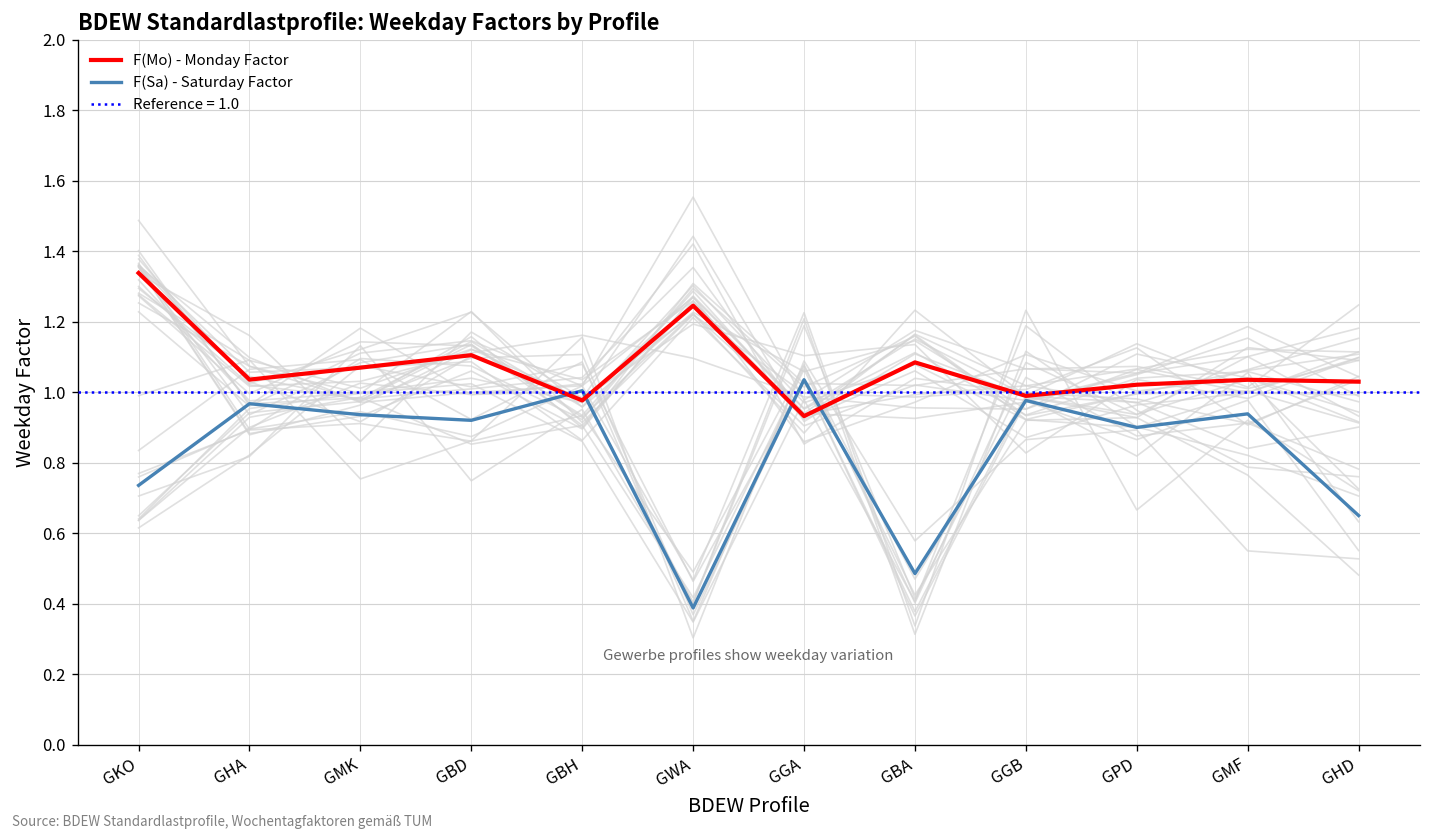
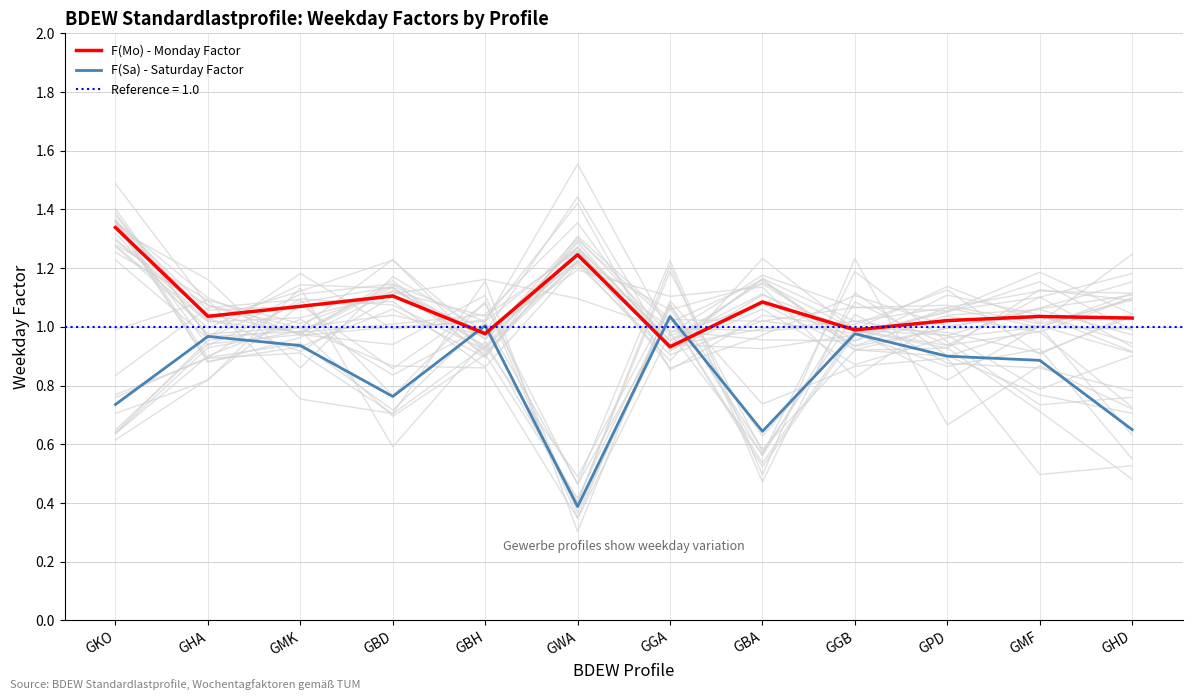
F(Sa) - Saturday Factor, GBD: 0.92 -> 0.76
F(Sa) - Saturday Factor, GBA: 0.49 -> 0.64
F(Sa) - Saturday Factor, GMF: 0.94 -> 0.89
